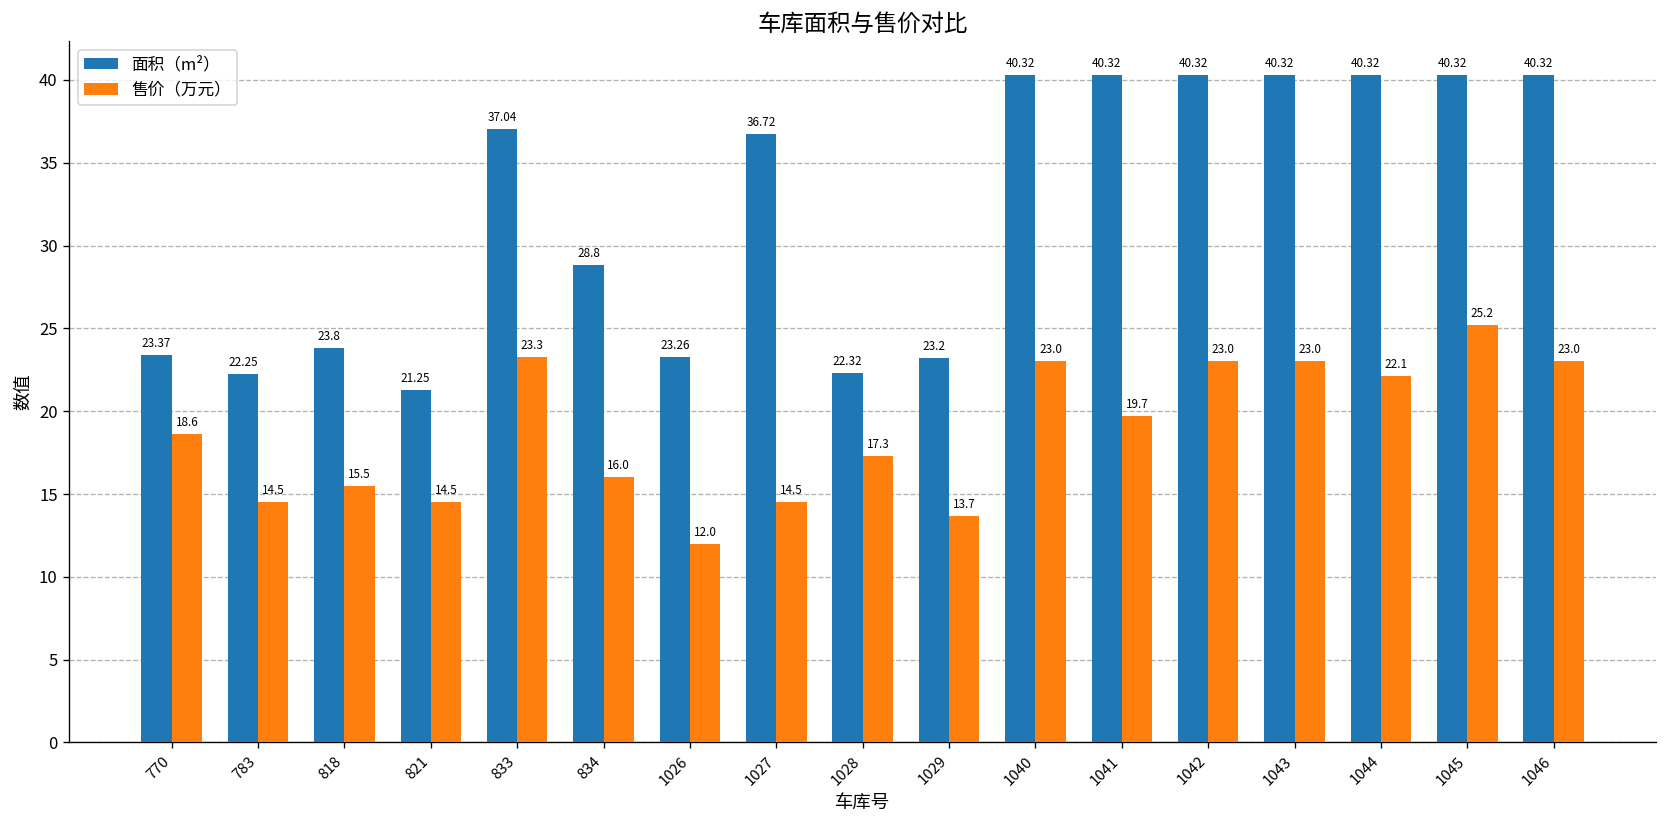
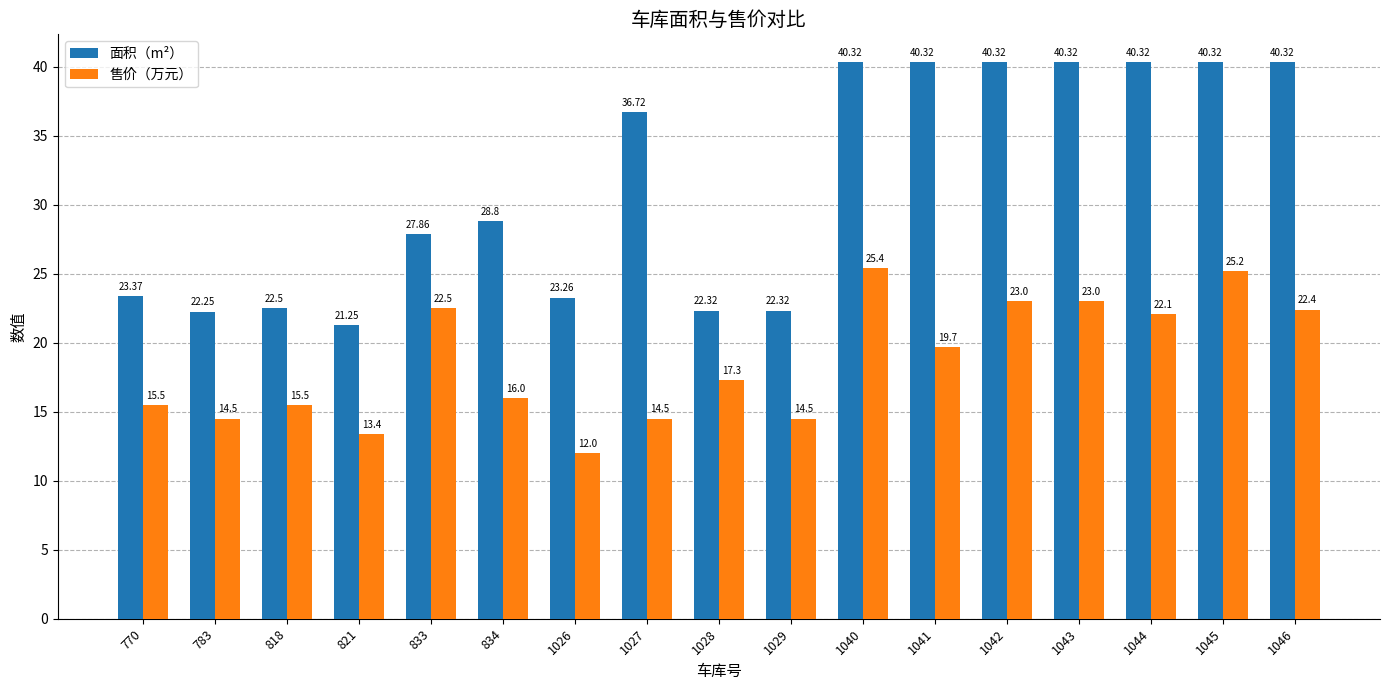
售价（万元）, 770: 18.6 -> 15.5
面积（m²）, 818: 23.8 -> 22.5
售价（万元）, 821: 14.5 -> 13.4
面积（m²）, 833: 37.04 -> 27.86
售价（万元）, 833: 23.3 -> 22.5
面积（m²）, 1029: 23.2 -> 22.32
售价（万元）, 1029: 13.7 -> 14.5
售价（万元）, 1040: 23.0 -> 25.4
售价（万元）, 1046: 23.0 -> 22.4
